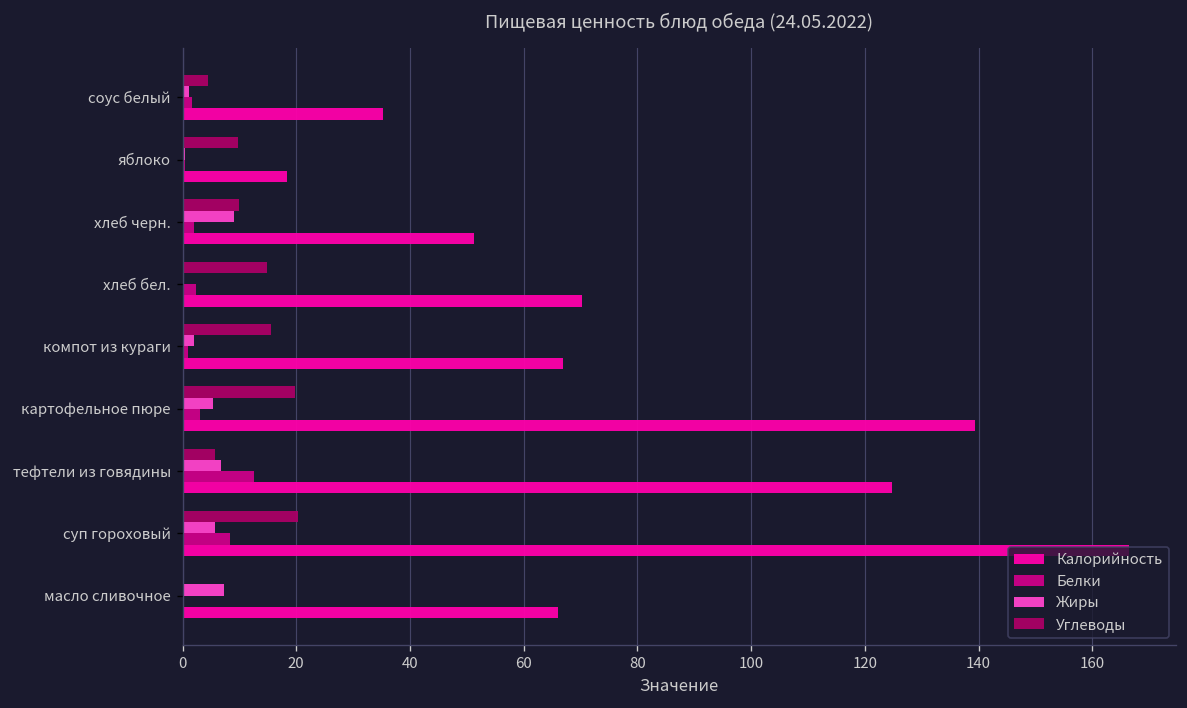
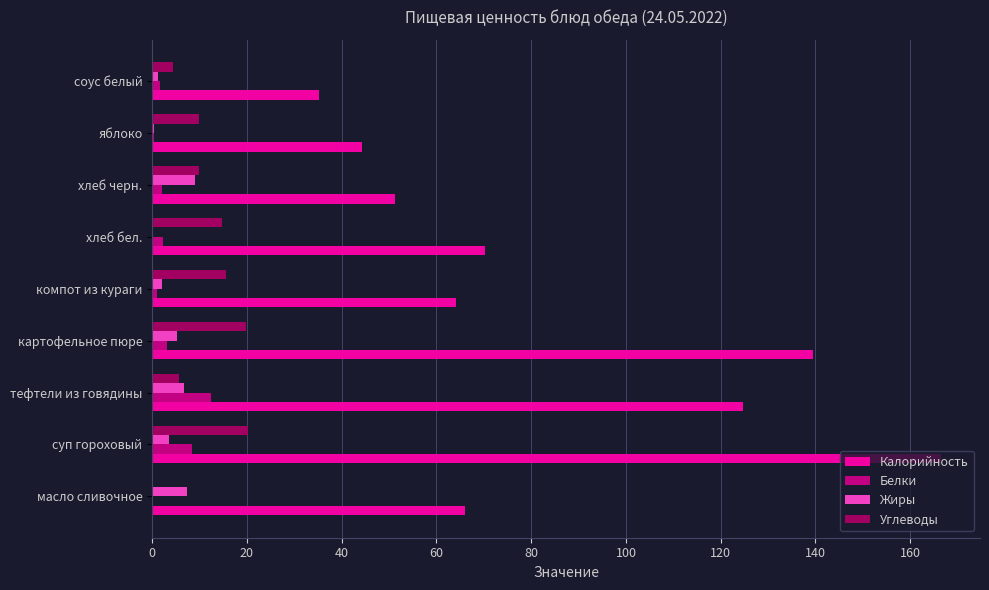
Калорийность, яблоко: 18 -> 44
Калорийность, компот из кураги: 67 -> 64
Жиры, суп гороховый: 6 -> 4
